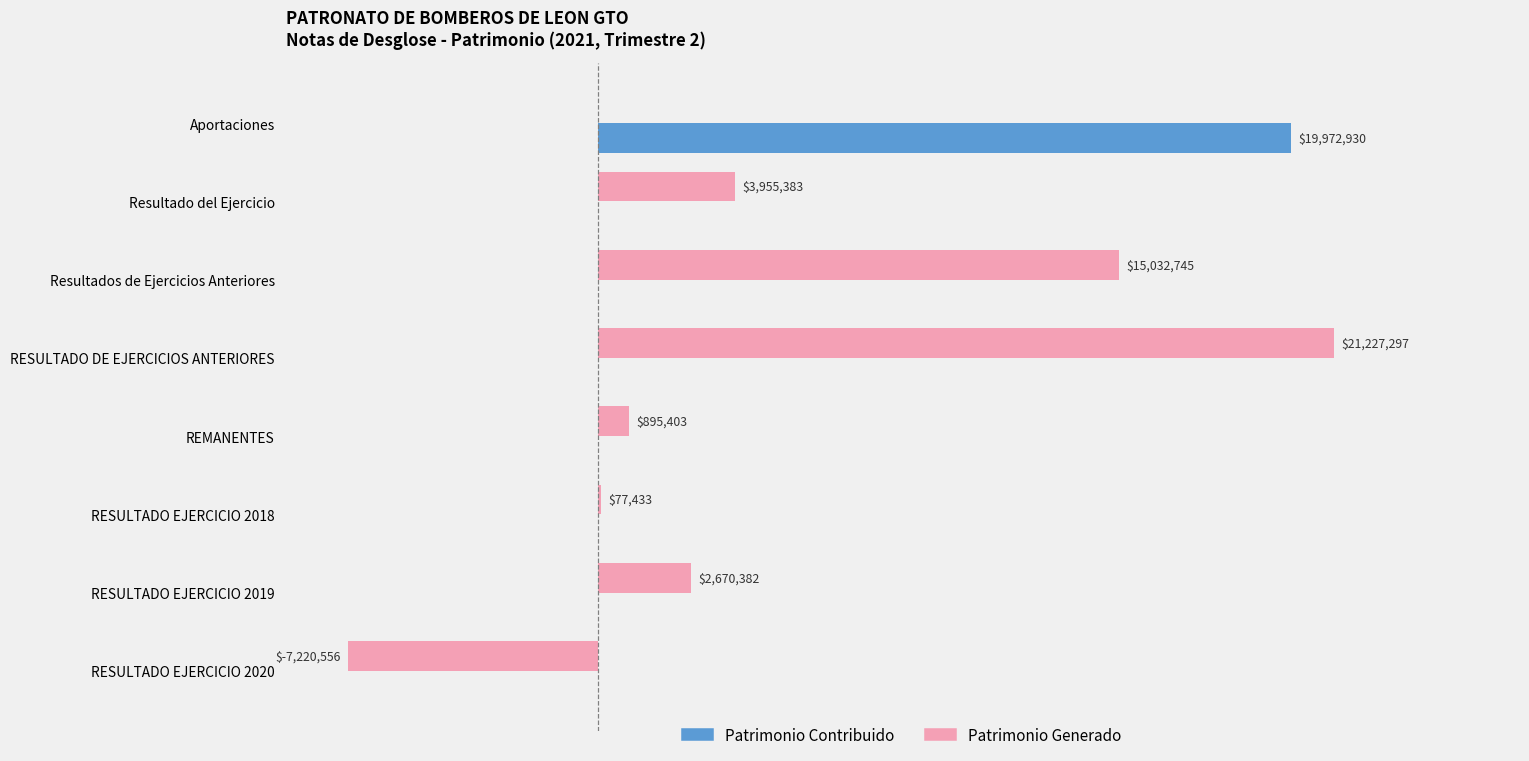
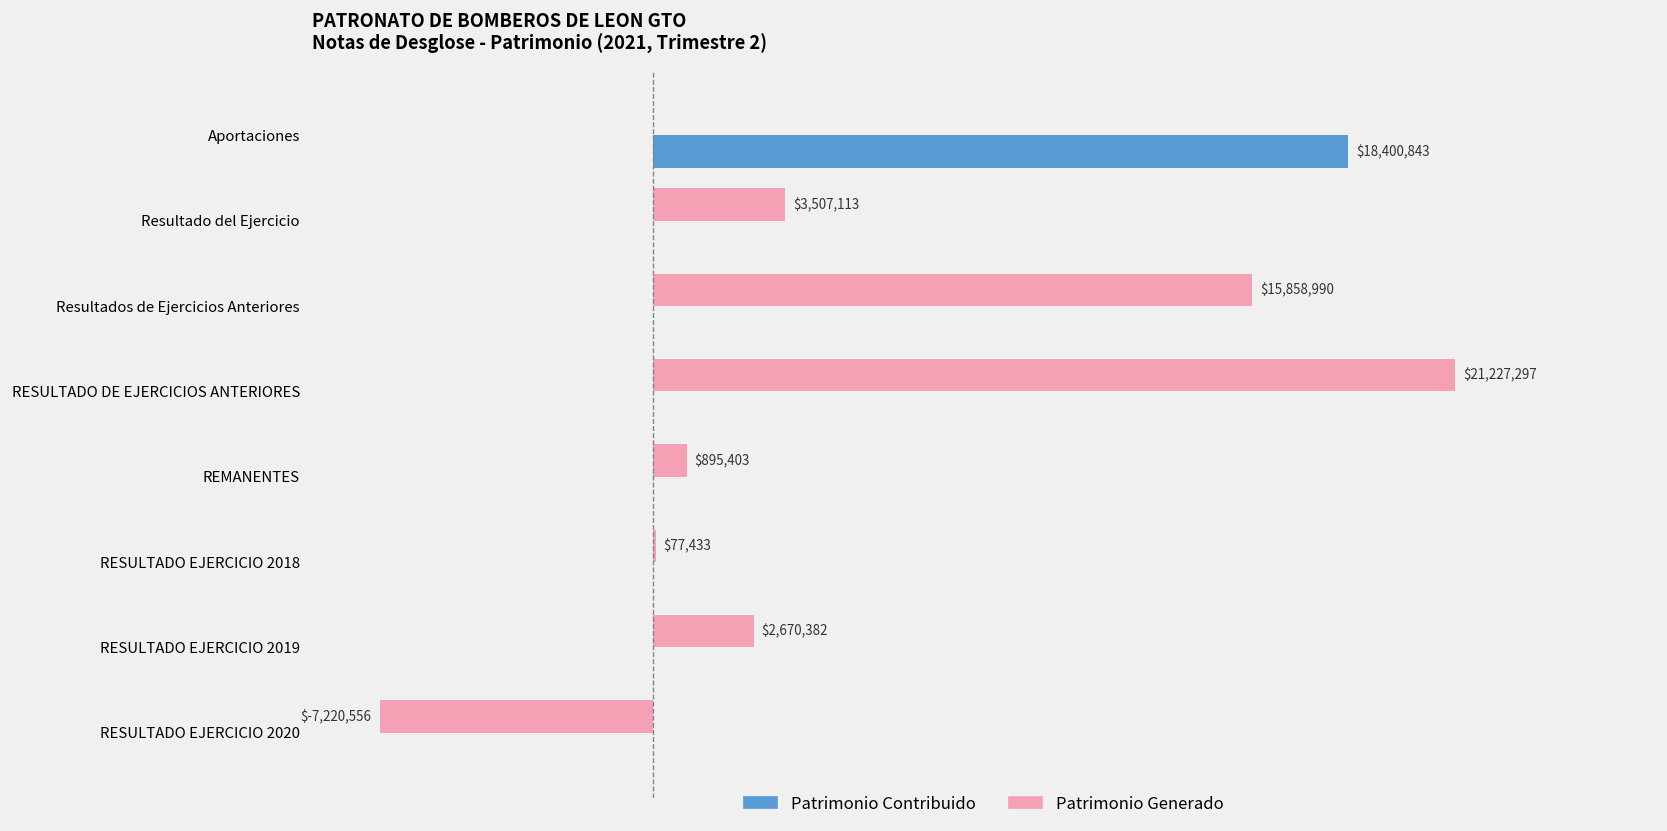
Patrimonio Contribuido, Aportaciones: $19,972,930 -> $18,400,843
Patrimonio Generado, Resultado del Ejercicio: $3,955,383 -> $3,507,113
Patrimonio Generado, Resultados de Ejercicios Anteriores: $15,032,745 -> $15,858,990
